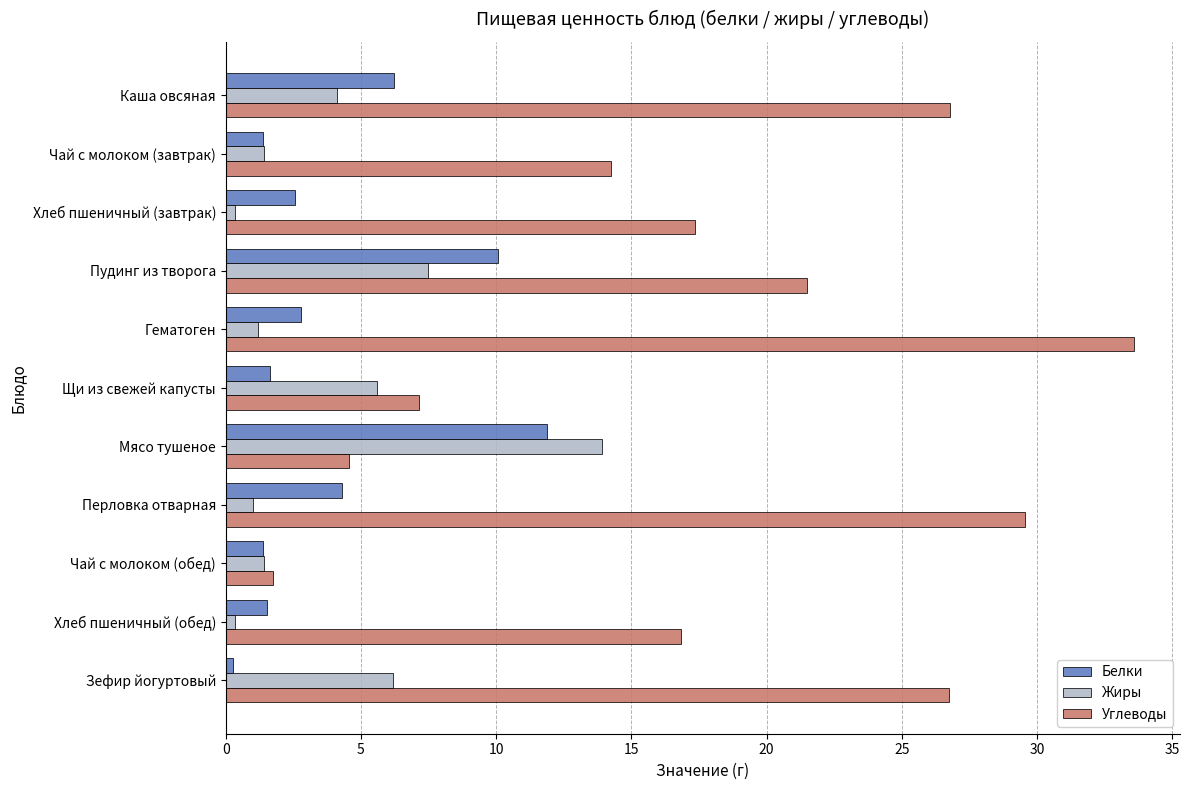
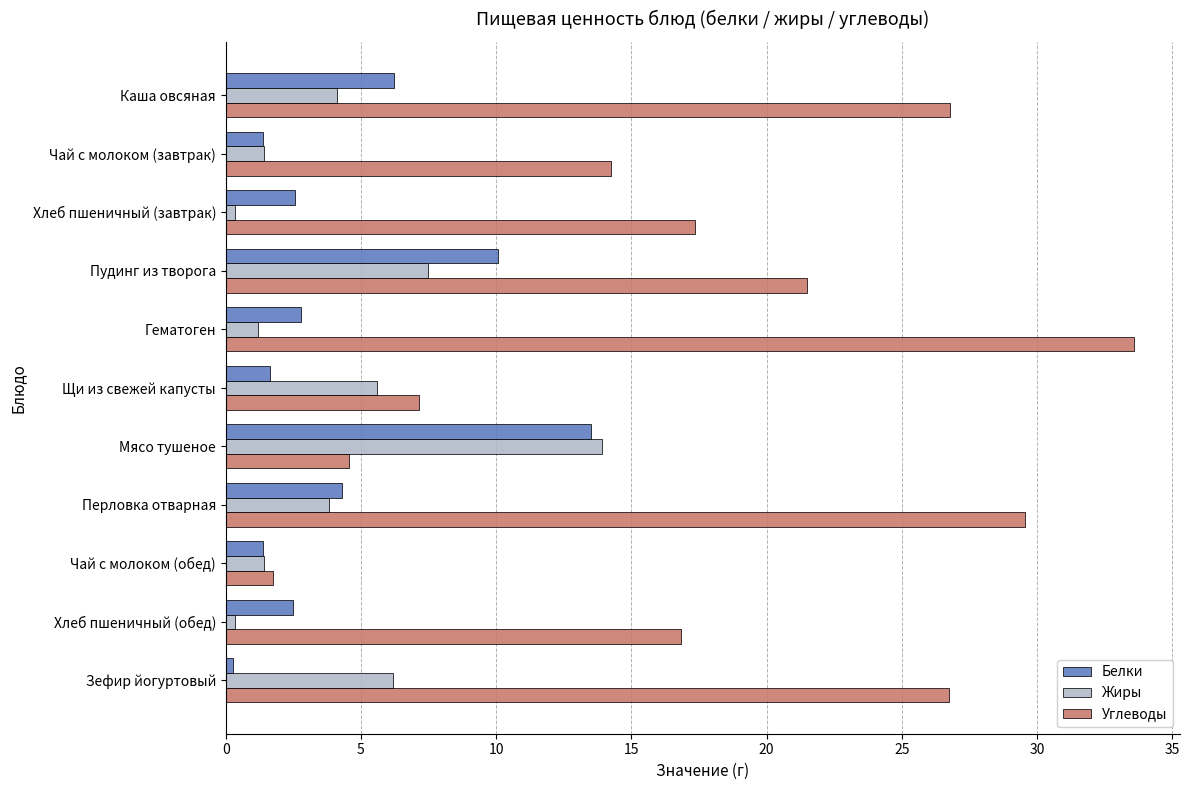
Белки, Мясо тушеное: 11.9 -> 13.5
Жиры, Перловка отварная: 1.0 -> 3.8
Белки, Хлеб пшеничный (обед): 1.5 -> 2.5
